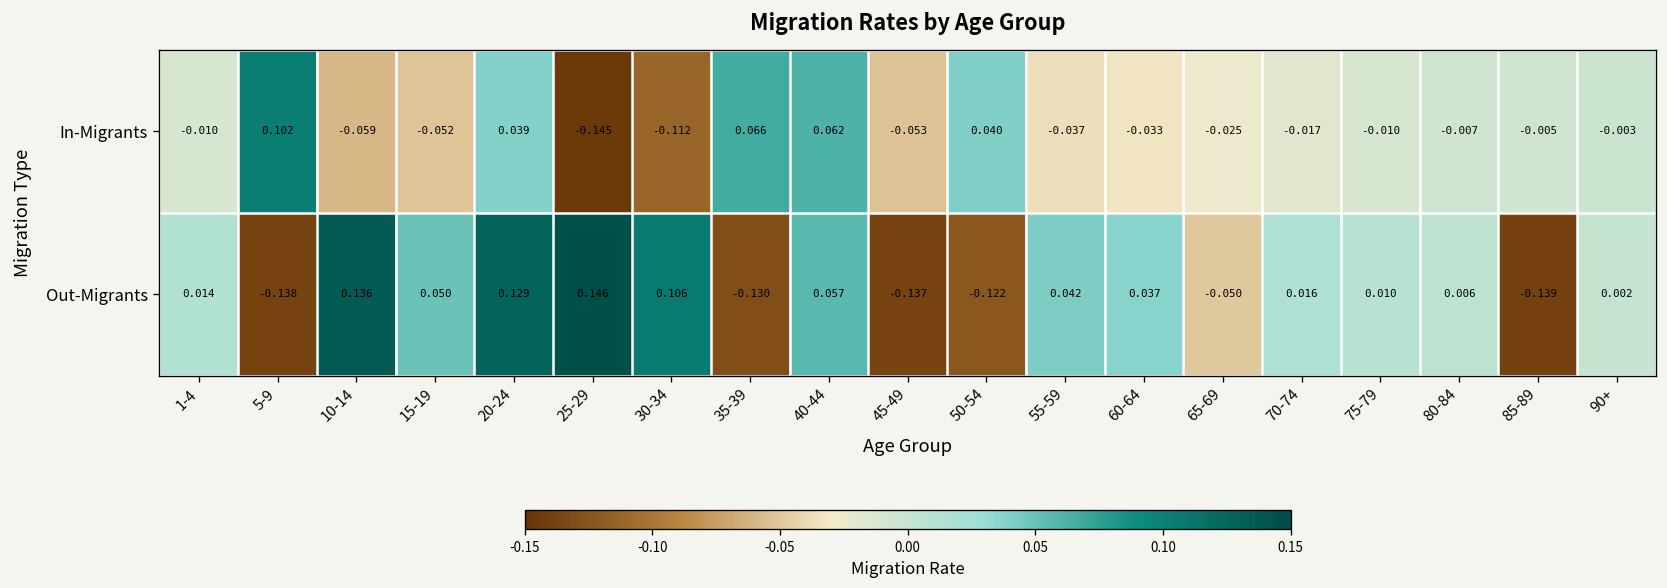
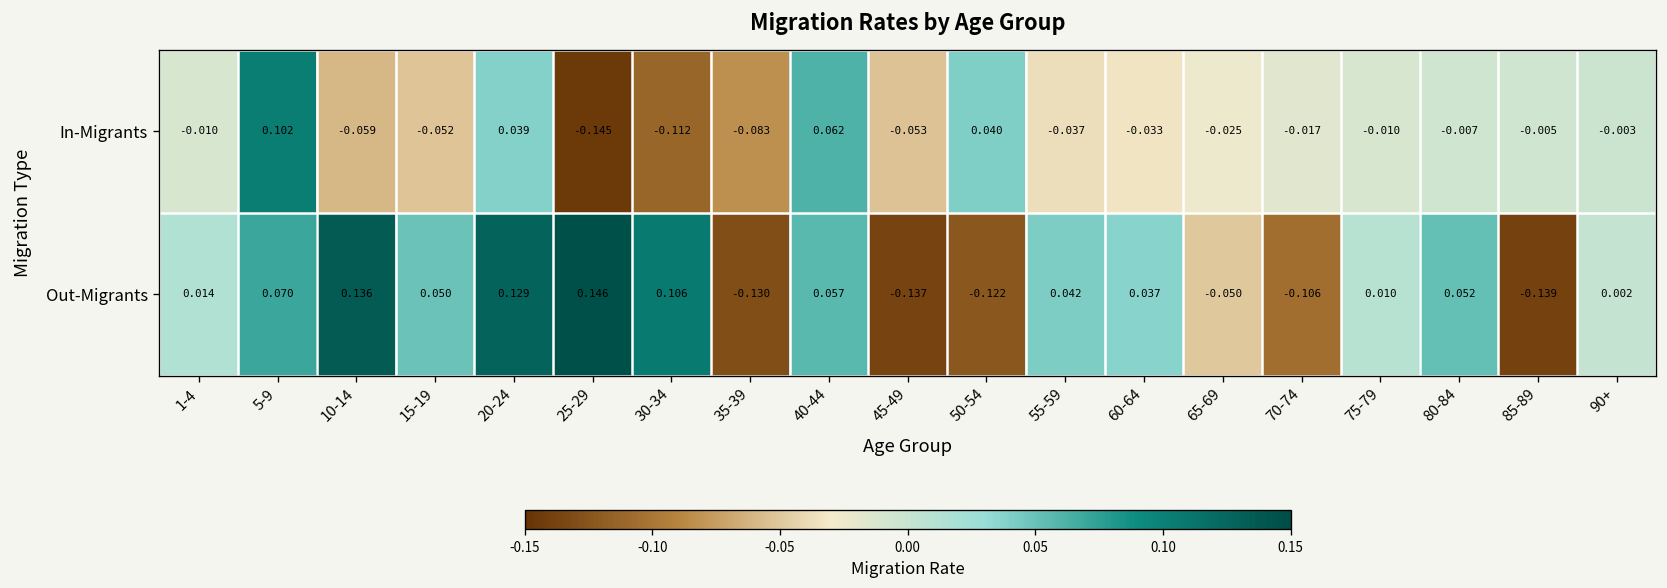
In-Migrants, 35-39: 0.066 -> -0.083
Out-Migrants, 5-9: -0.138 -> 0.070
Out-Migrants, 70-74: 0.016 -> -0.106
Out-Migrants, 80-84: 0.006 -> 0.052
